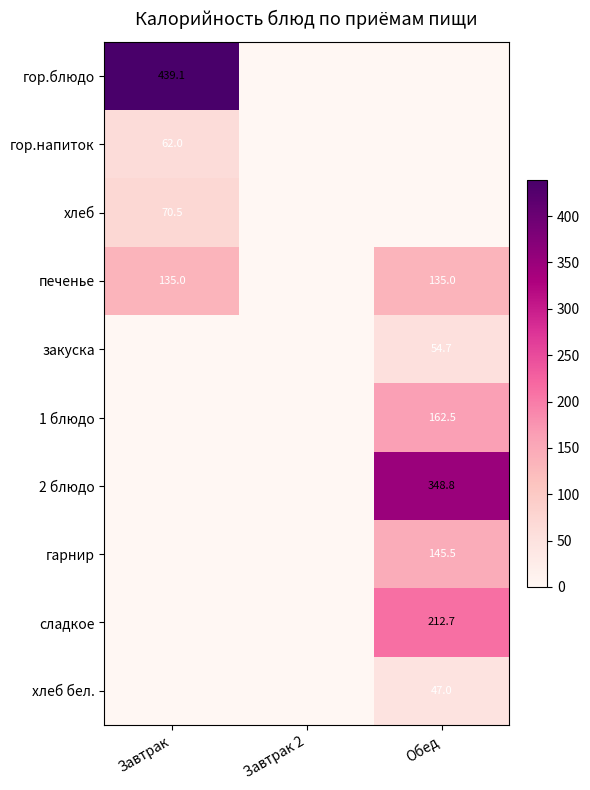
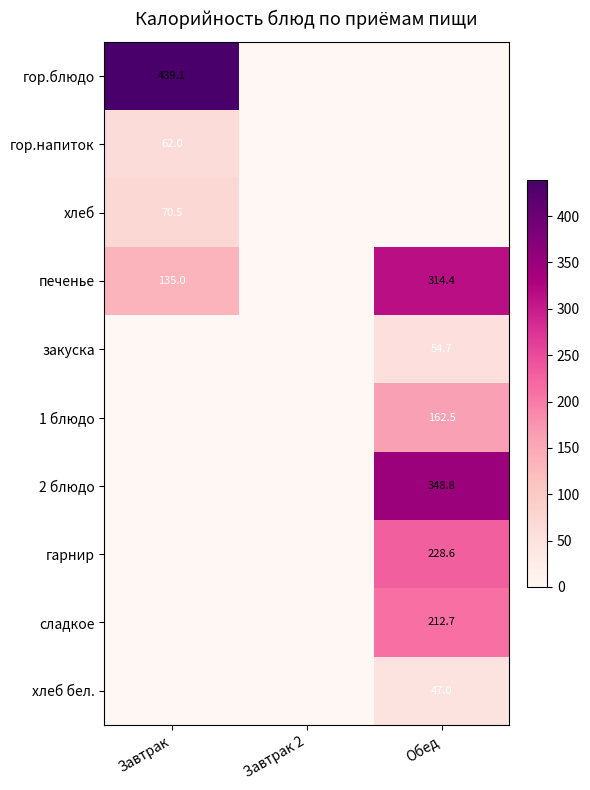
печенье, Обед: 135.0 -> 314.4
гарнир, Обед: 145.5 -> 228.6
